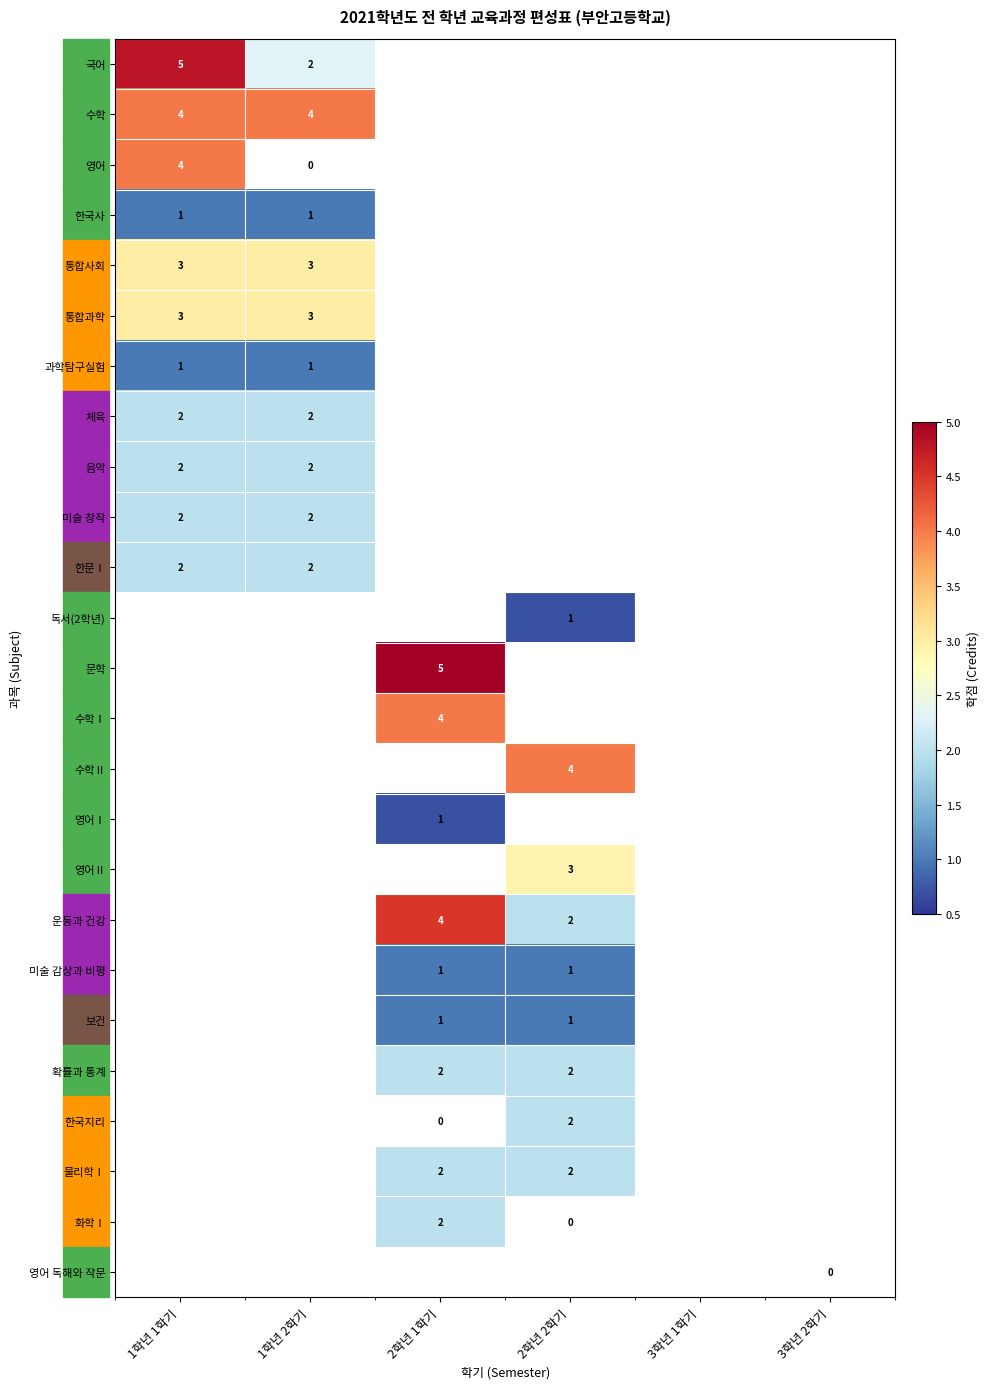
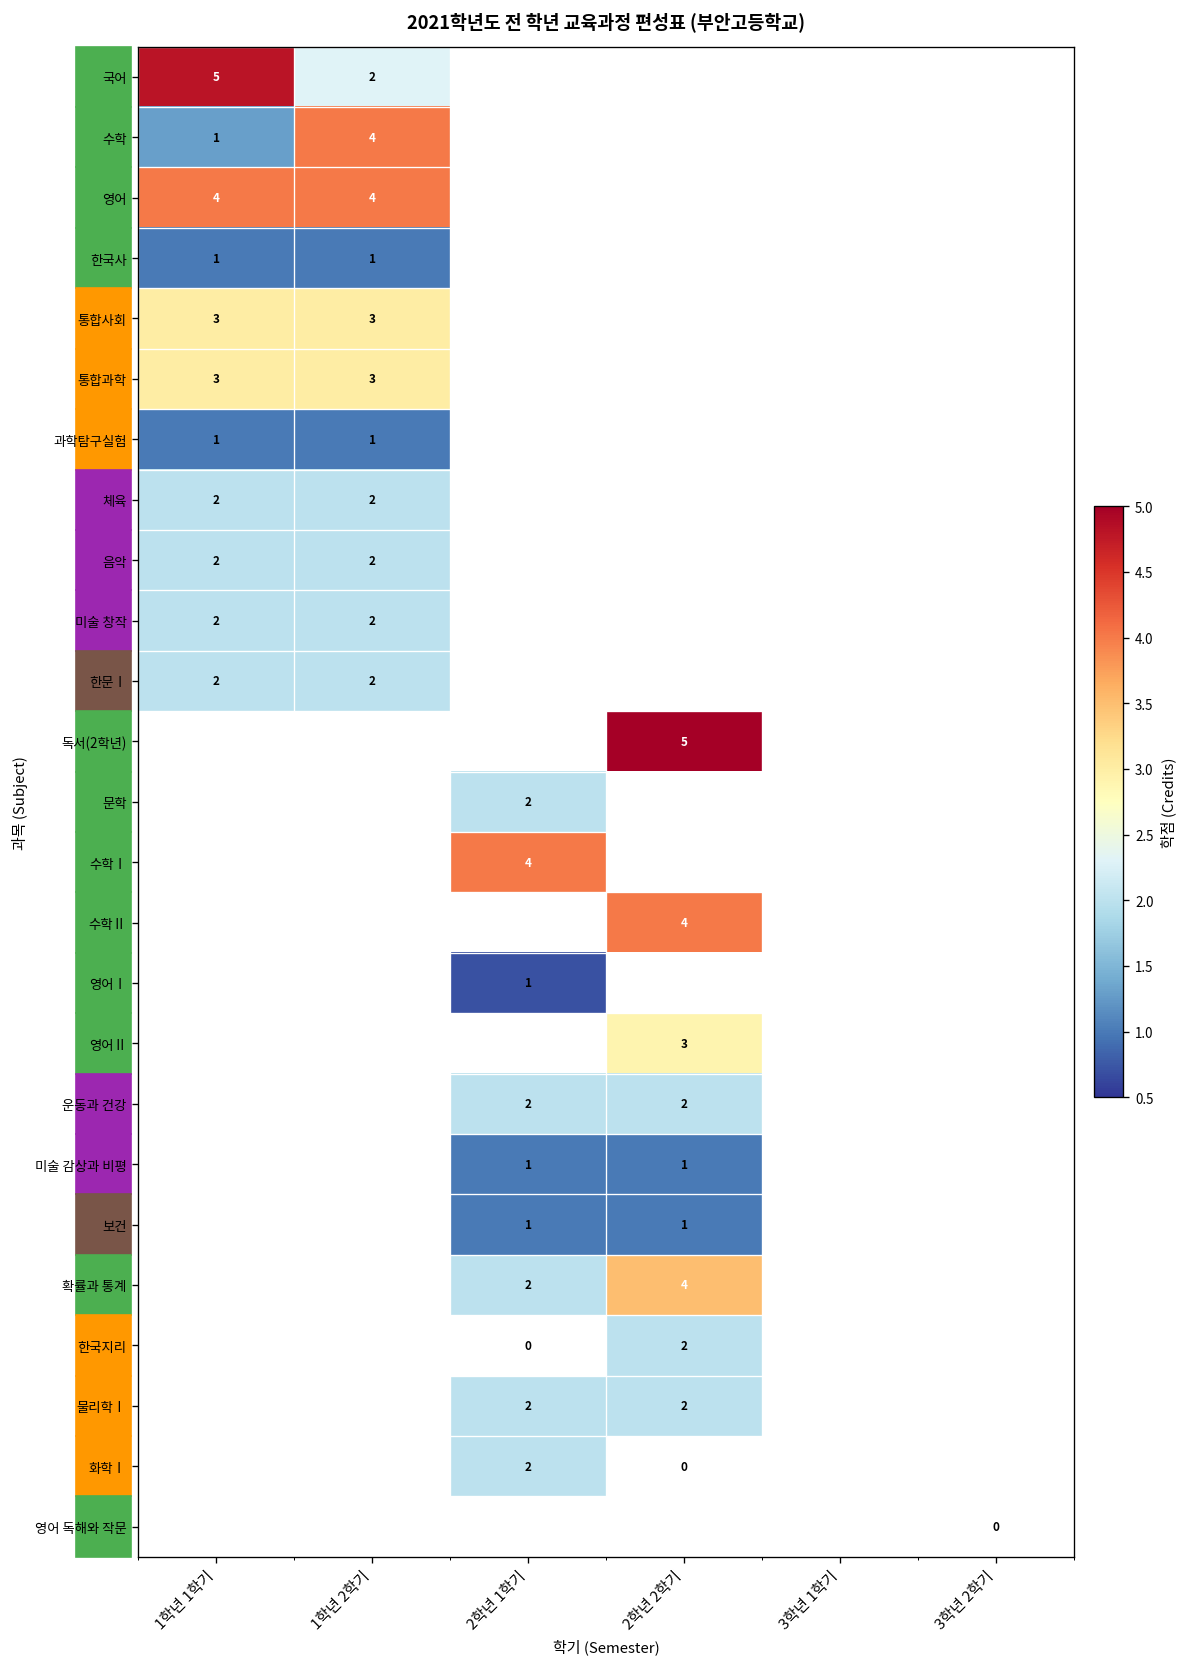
수학, 1학년 1학기: 4 -> 1
영어, 1학년 2학기: 0 -> 4
독서(2학년), 2학년 2학기: 1 -> 5
문학, 2학년 1학기: 5 -> 2
운동과 건강, 2학년 1학기: 4 -> 2
확률과 통계, 2학년 2학기: 2 -> 4
